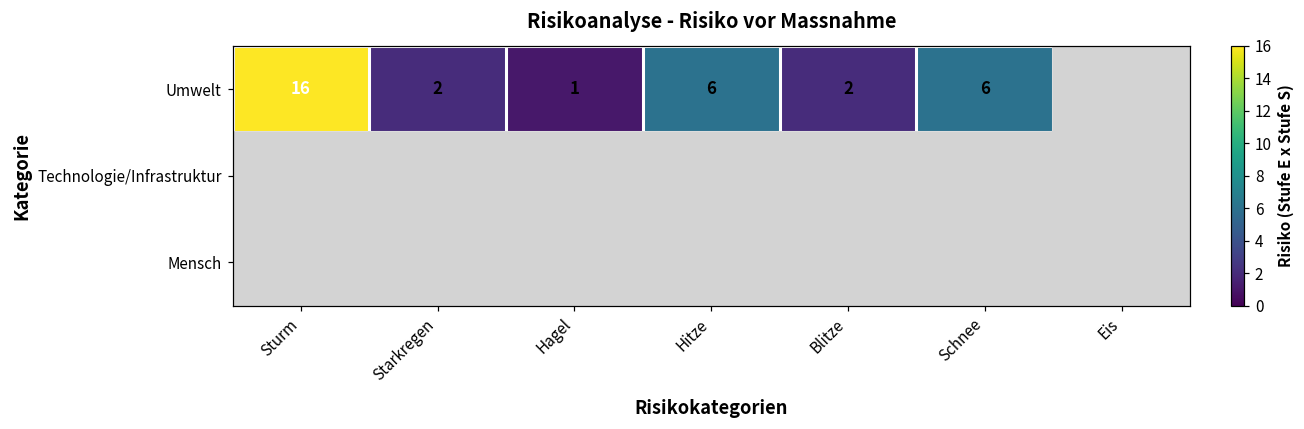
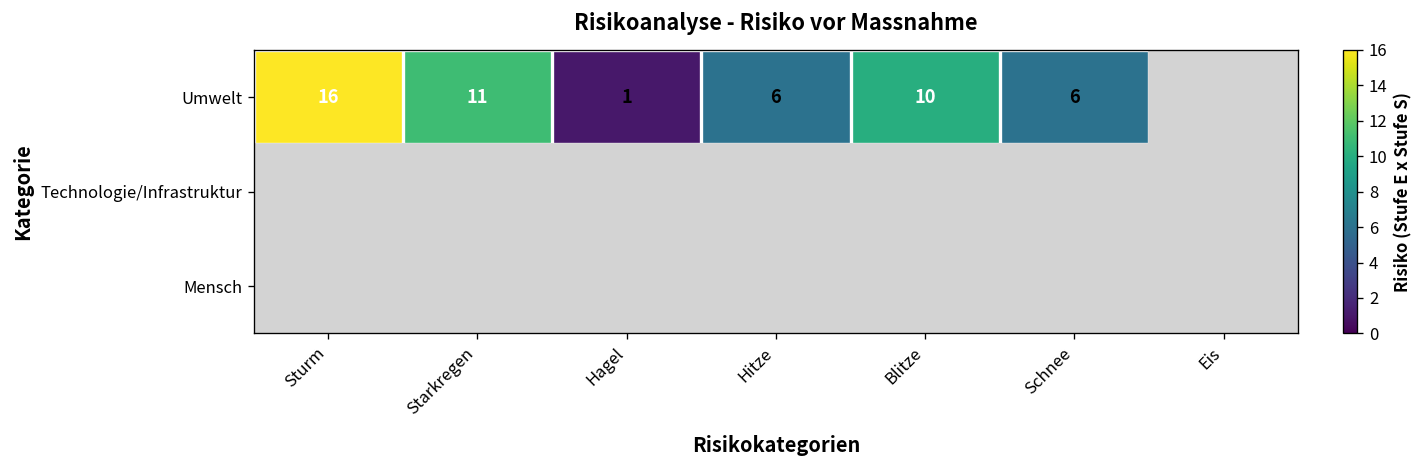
Umwelt, Starkregen: 2 -> 11
Umwelt, Blitze: 2 -> 10
